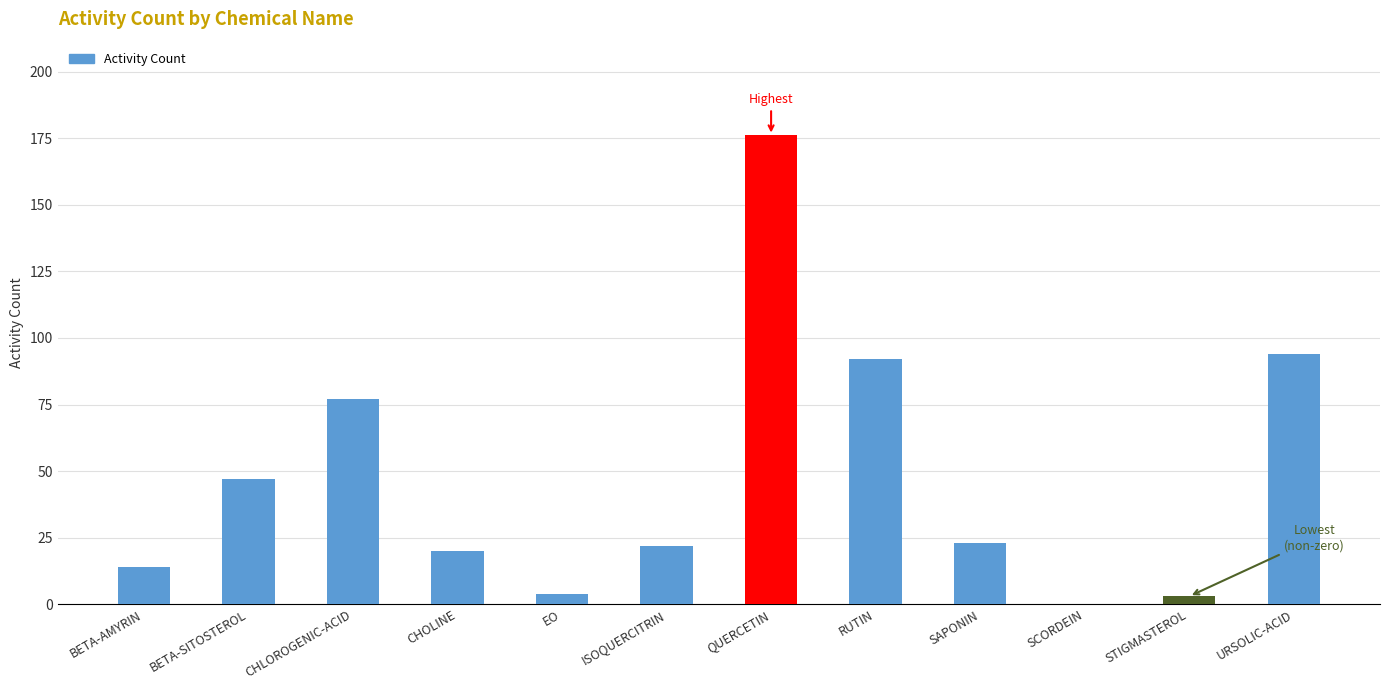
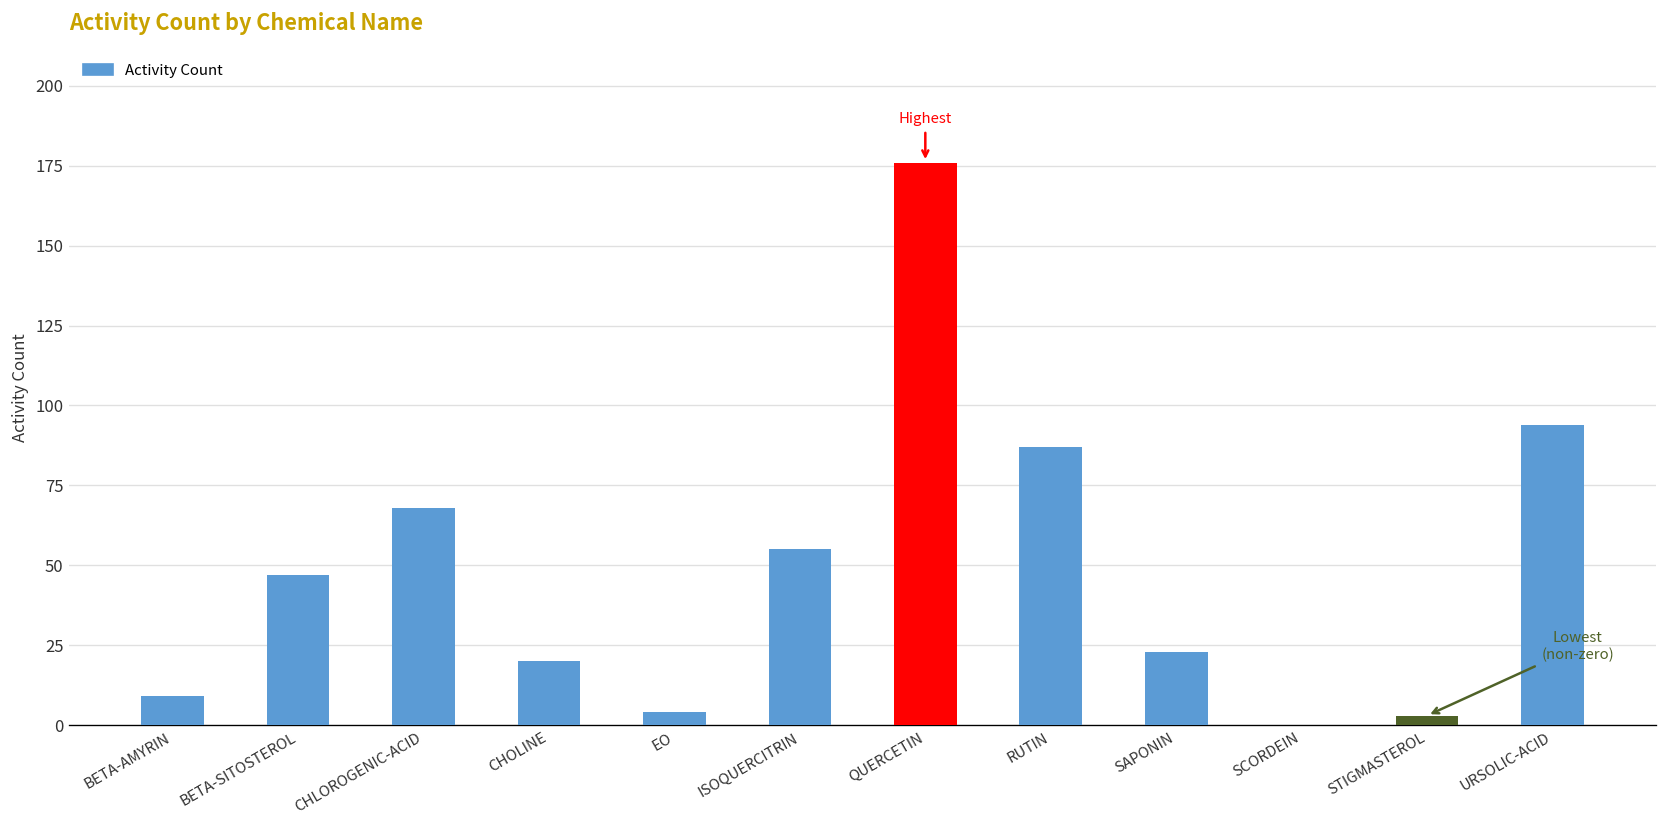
BETA-AMYRIN: 14 -> 9
CHLOROGENIC-ACID: 77 -> 68
ISOQUERCITRIN: 22 -> 55
RUTIN: 92 -> 87
